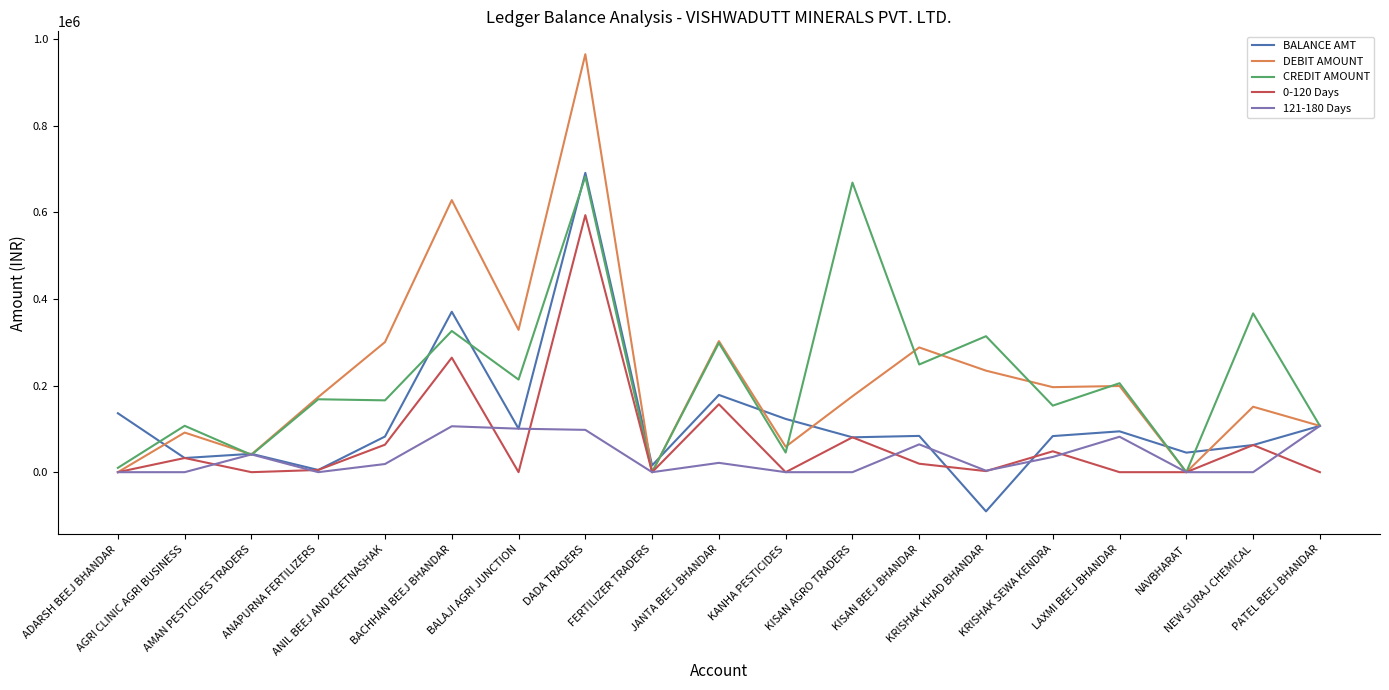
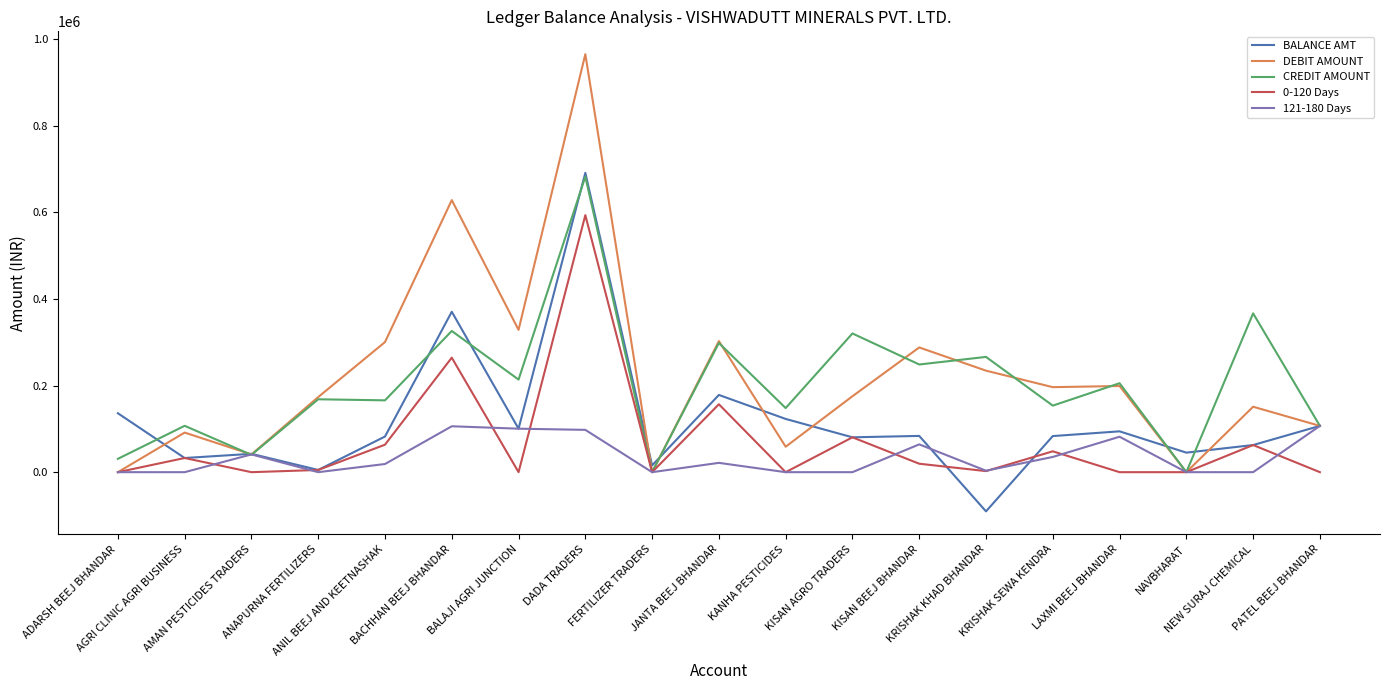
CREDIT AMOUNT, ADARSH BEEJ BHANDAR: 10000 -> 30000
CREDIT AMOUNT, KANHA PESTICIDES: 50000 -> 150000
CREDIT AMOUNT, KISAN AGRO TRADERS: 670000 -> 320000
CREDIT AMOUNT, KRISHAK KHAD BHANDAR: 310000 -> 270000
